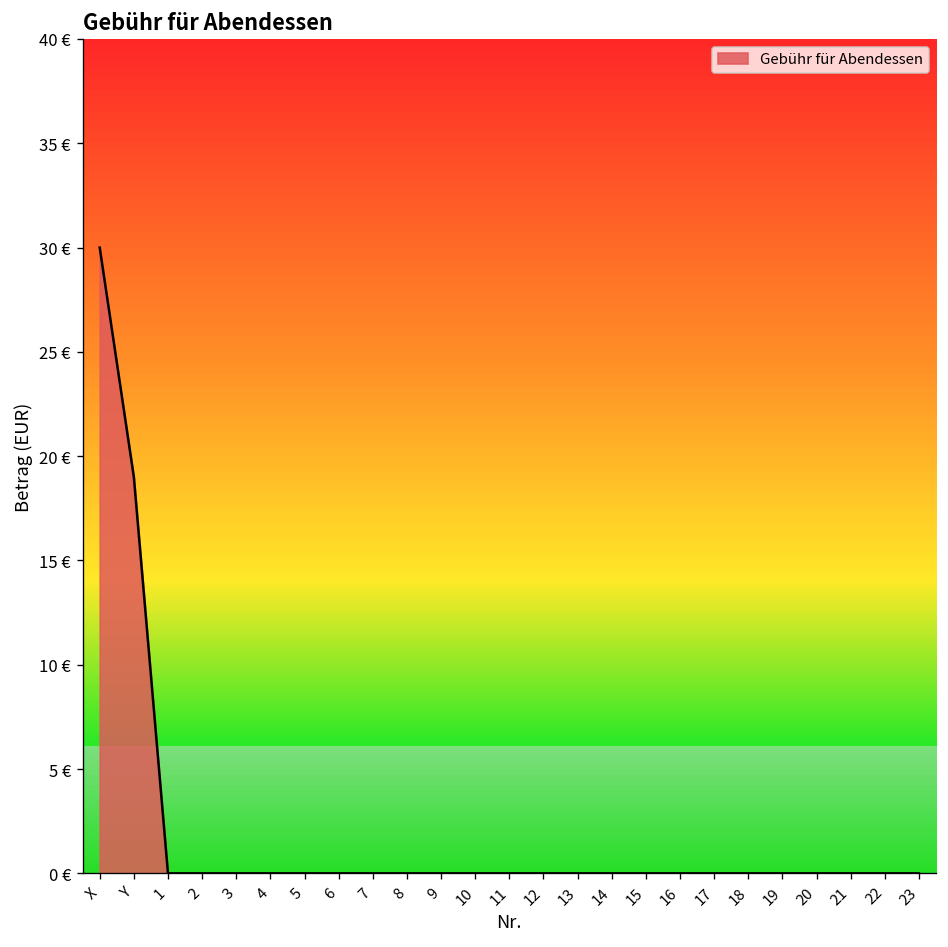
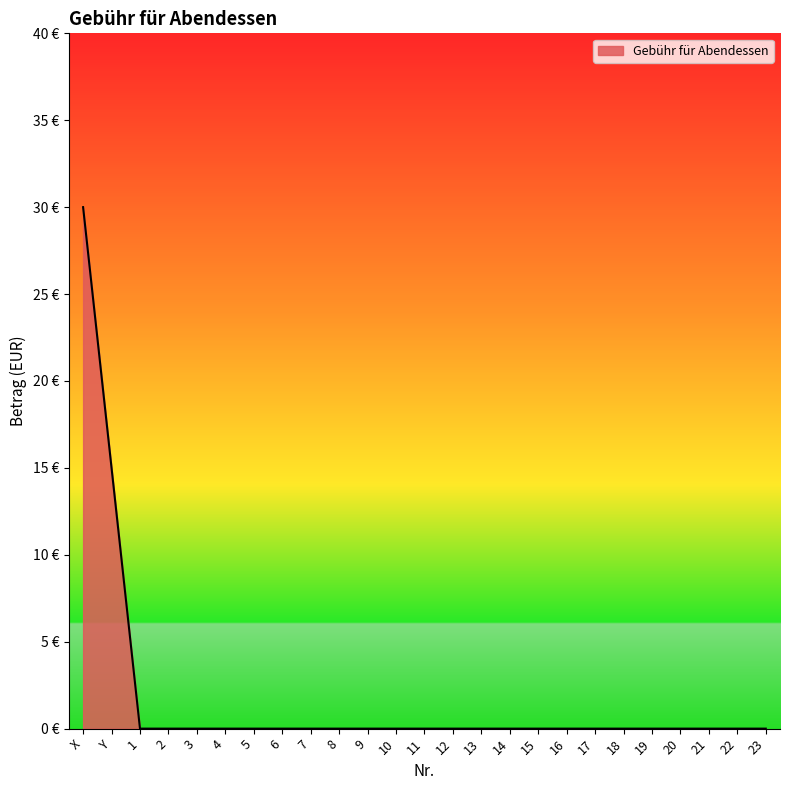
Y: 19 € -> 15 €
